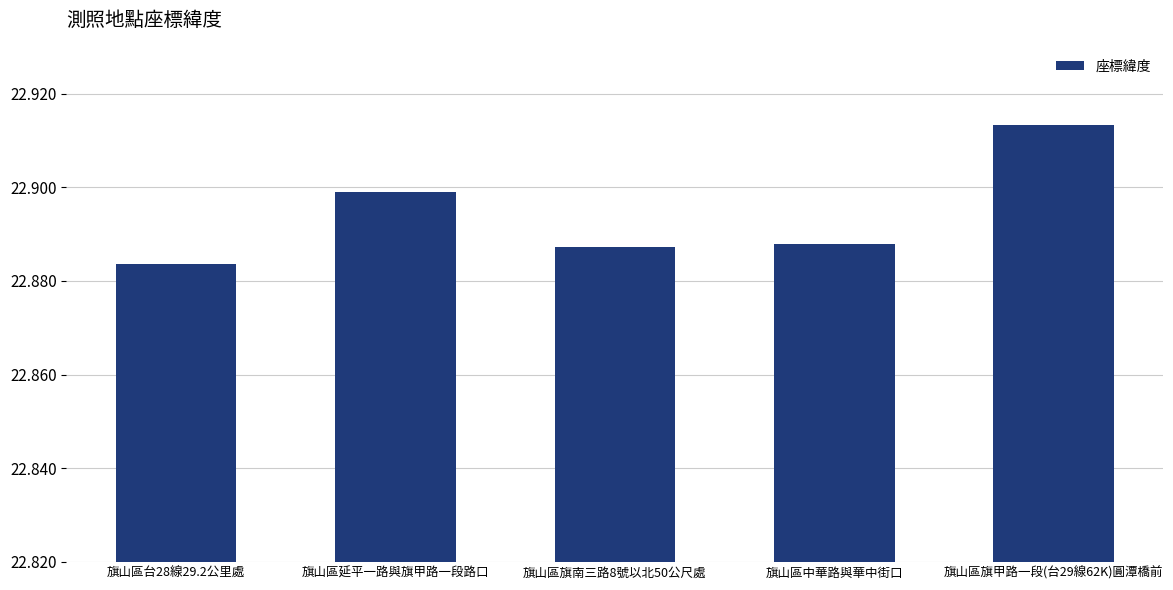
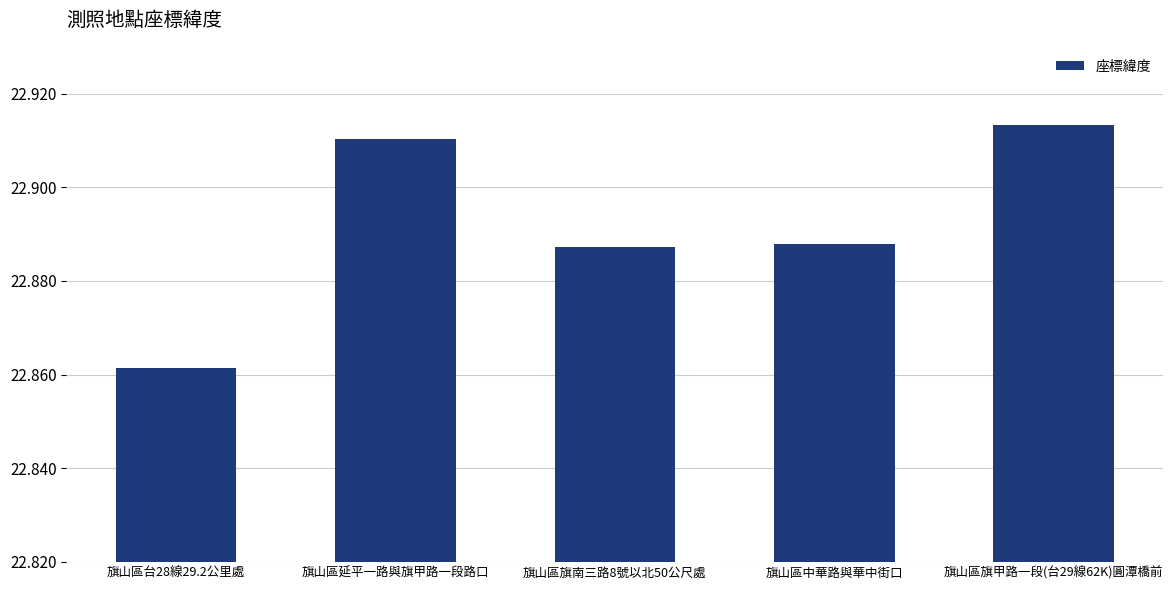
旗山區台28線29.2公里處: 22.884 -> 22.861
旗山區延平一路與旗甲路一段路口: 22.899 -> 22.910
